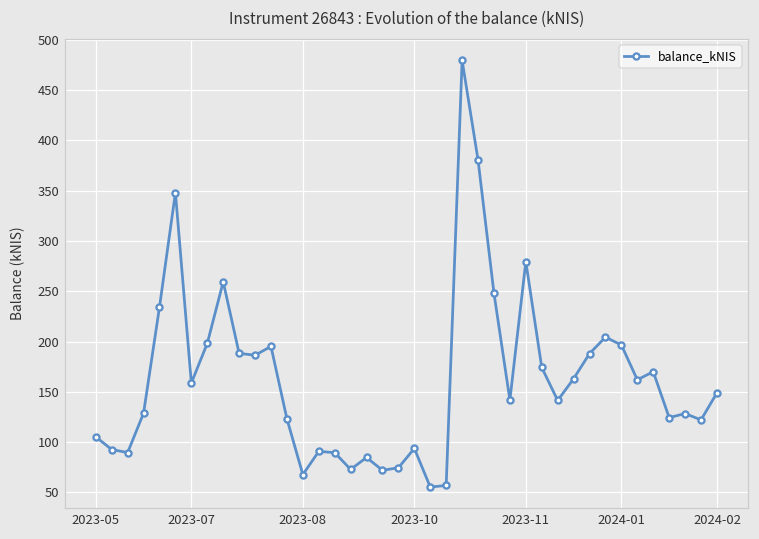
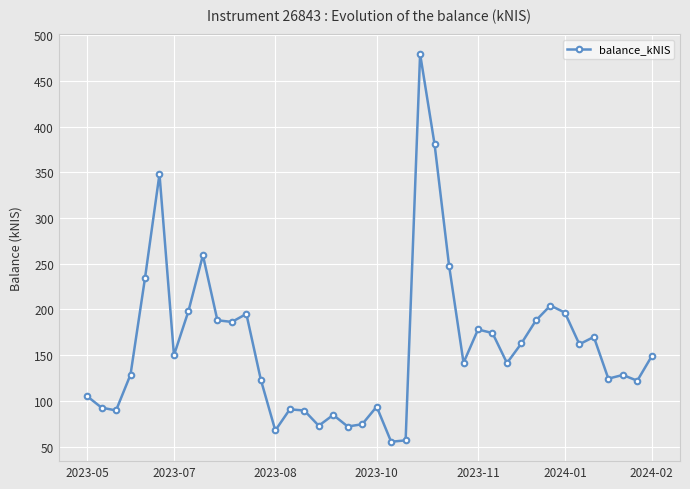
2023-07: 160 -> 150
2023-11: 280 -> 180
